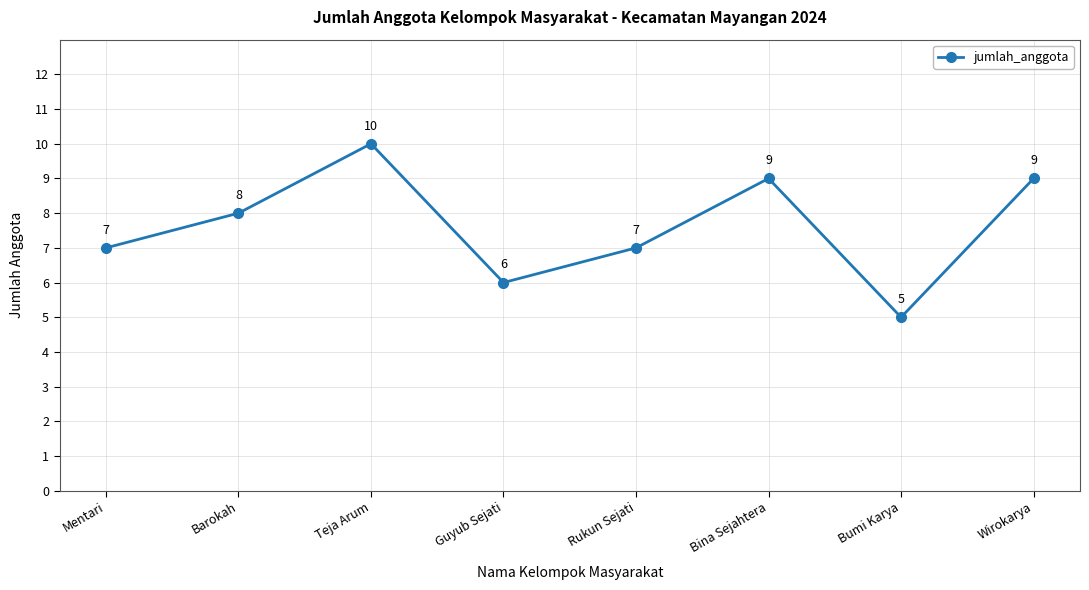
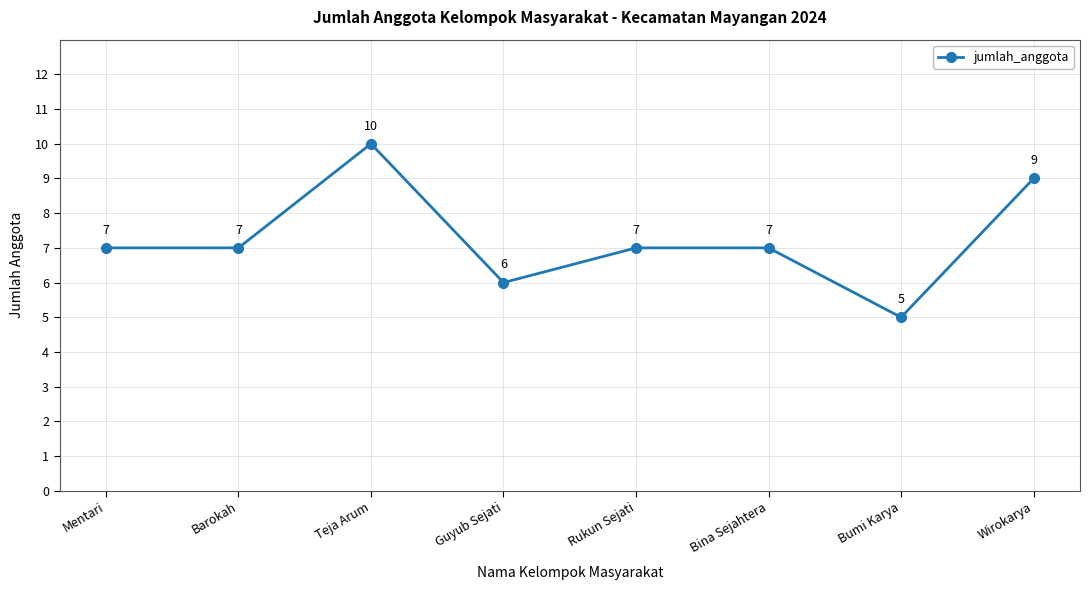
Barokah: 8 -> 7
Bina Sejahtera: 9 -> 7
